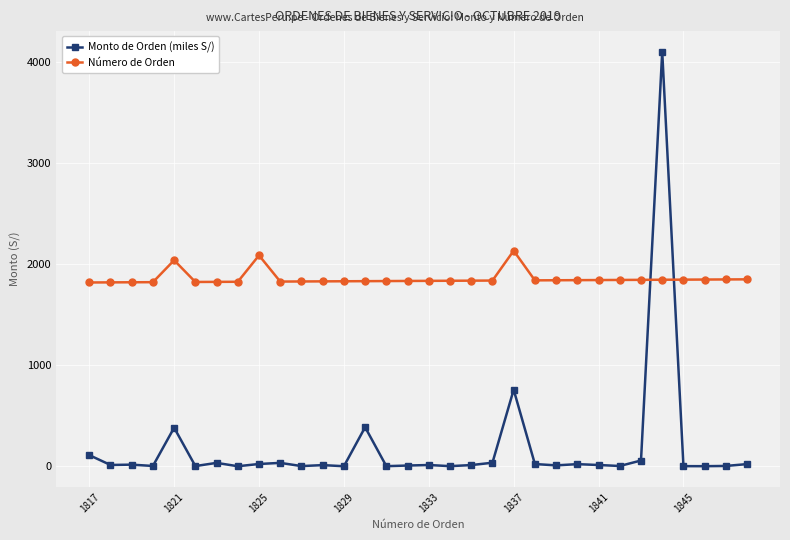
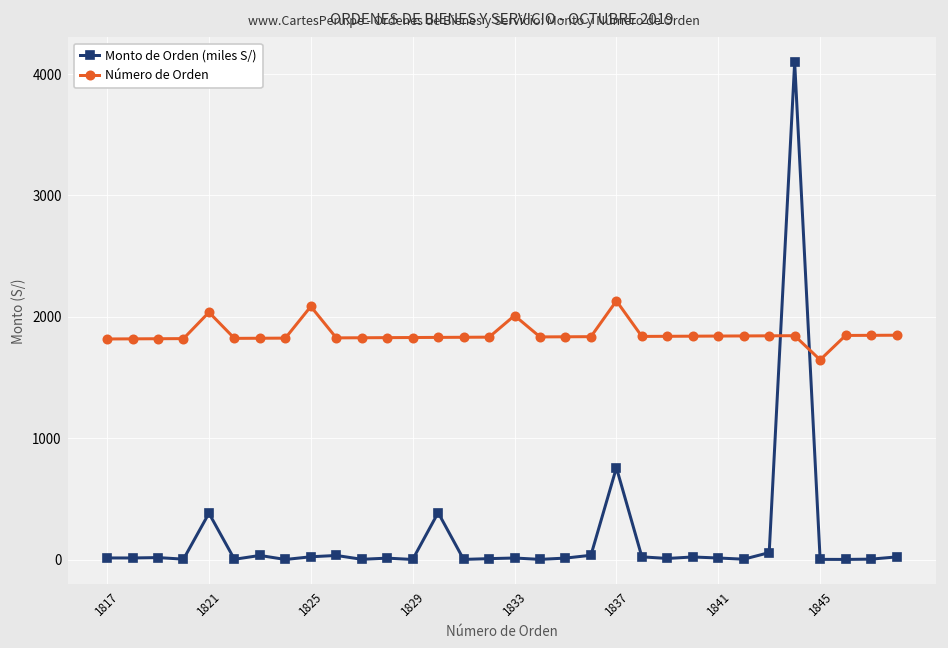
Monto de Orden (miles S/), 1817: 110 -> 10
Número de Orden, 1833: 1830 -> 2010
Número de Orden, 1845: 1850 -> 1650
